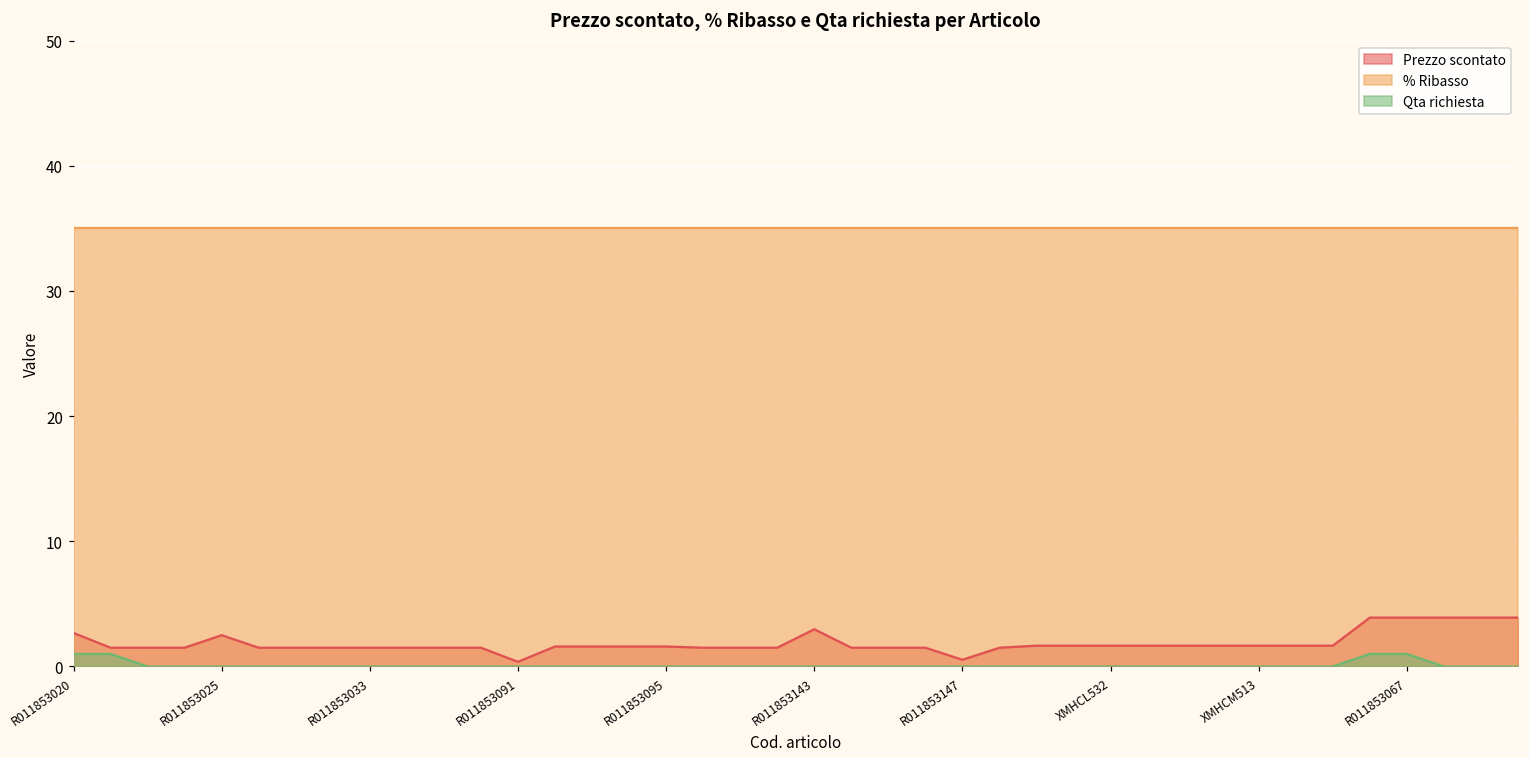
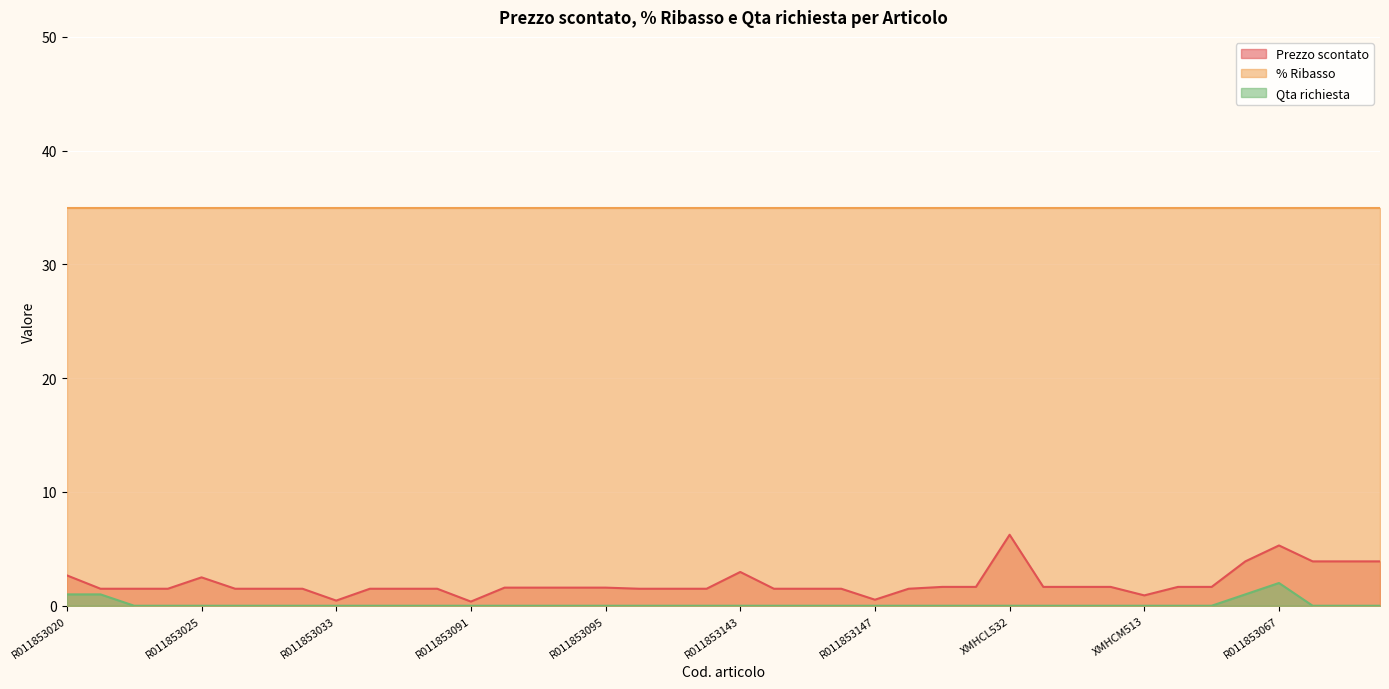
Prezzo scontato, R011853033: 1.5 -> 0.5
Prezzo scontato, XMHCL532: 1.7 -> 6.2
Prezzo scontato, XMHCM513: 1.7 -> 0.9
Prezzo scontato, R011853067: 3.9 -> 5.3
Qta richiesta, R011853067: 1 -> 2
